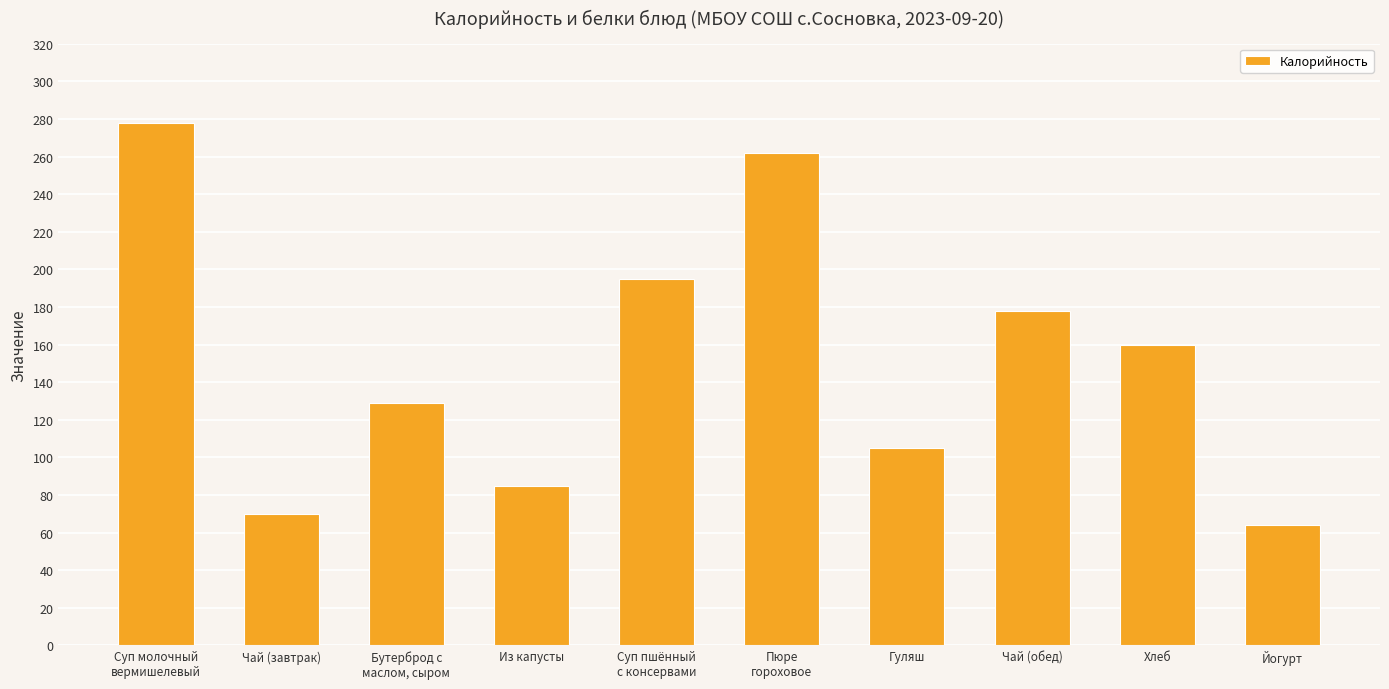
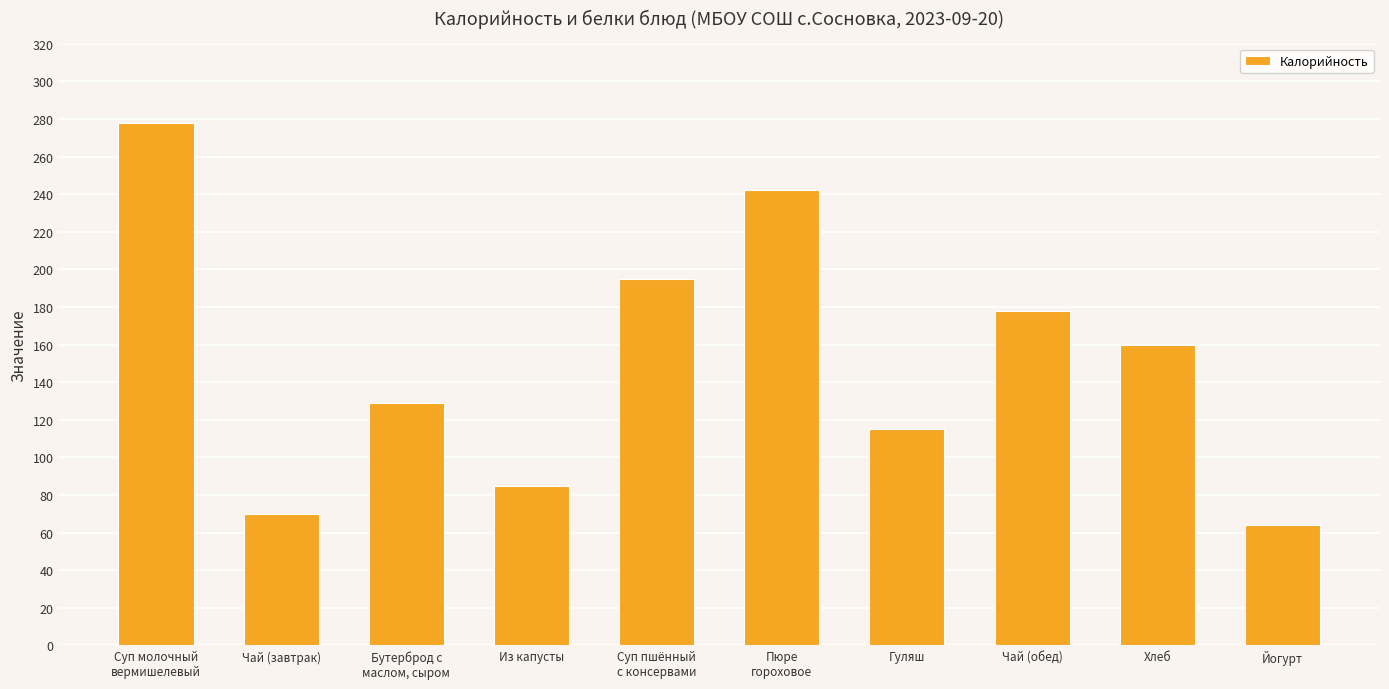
Пюре гороховое: 262 -> 242
Гуляш: 105 -> 115
